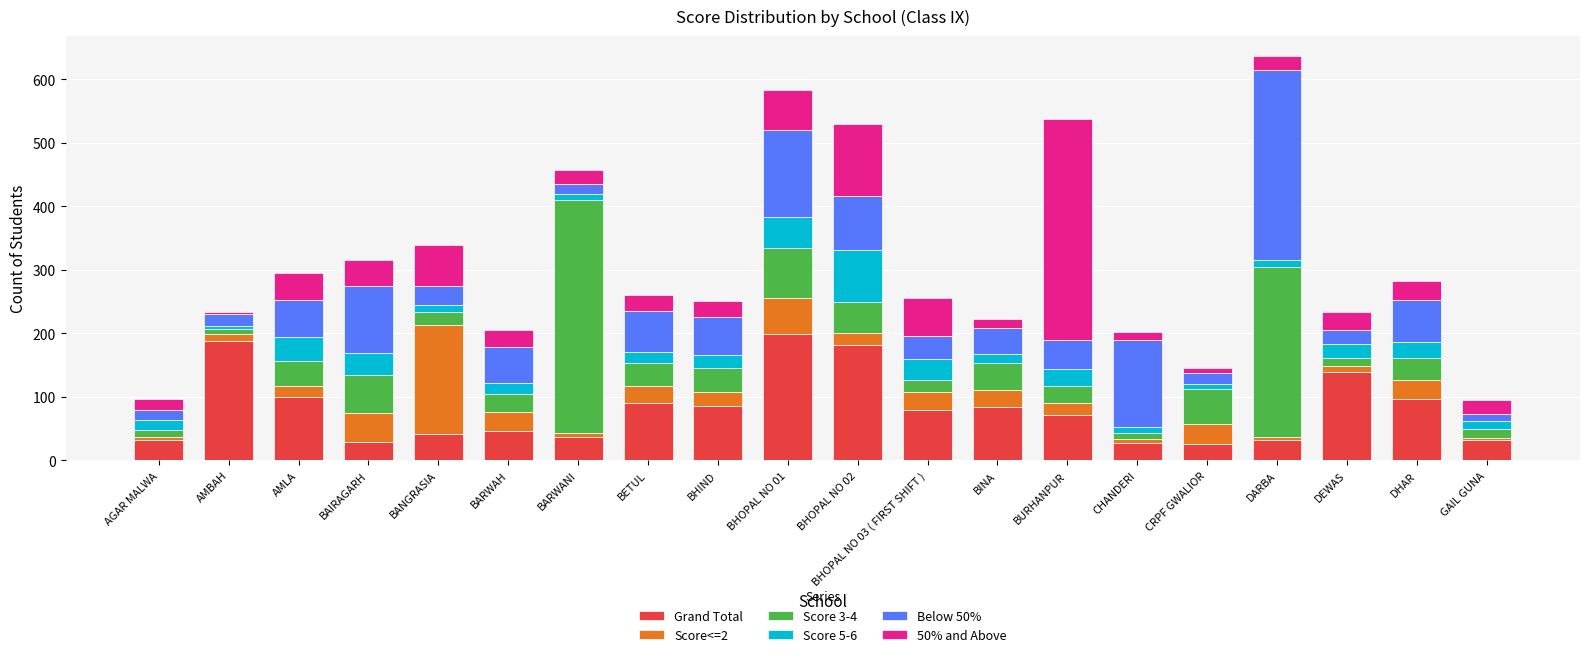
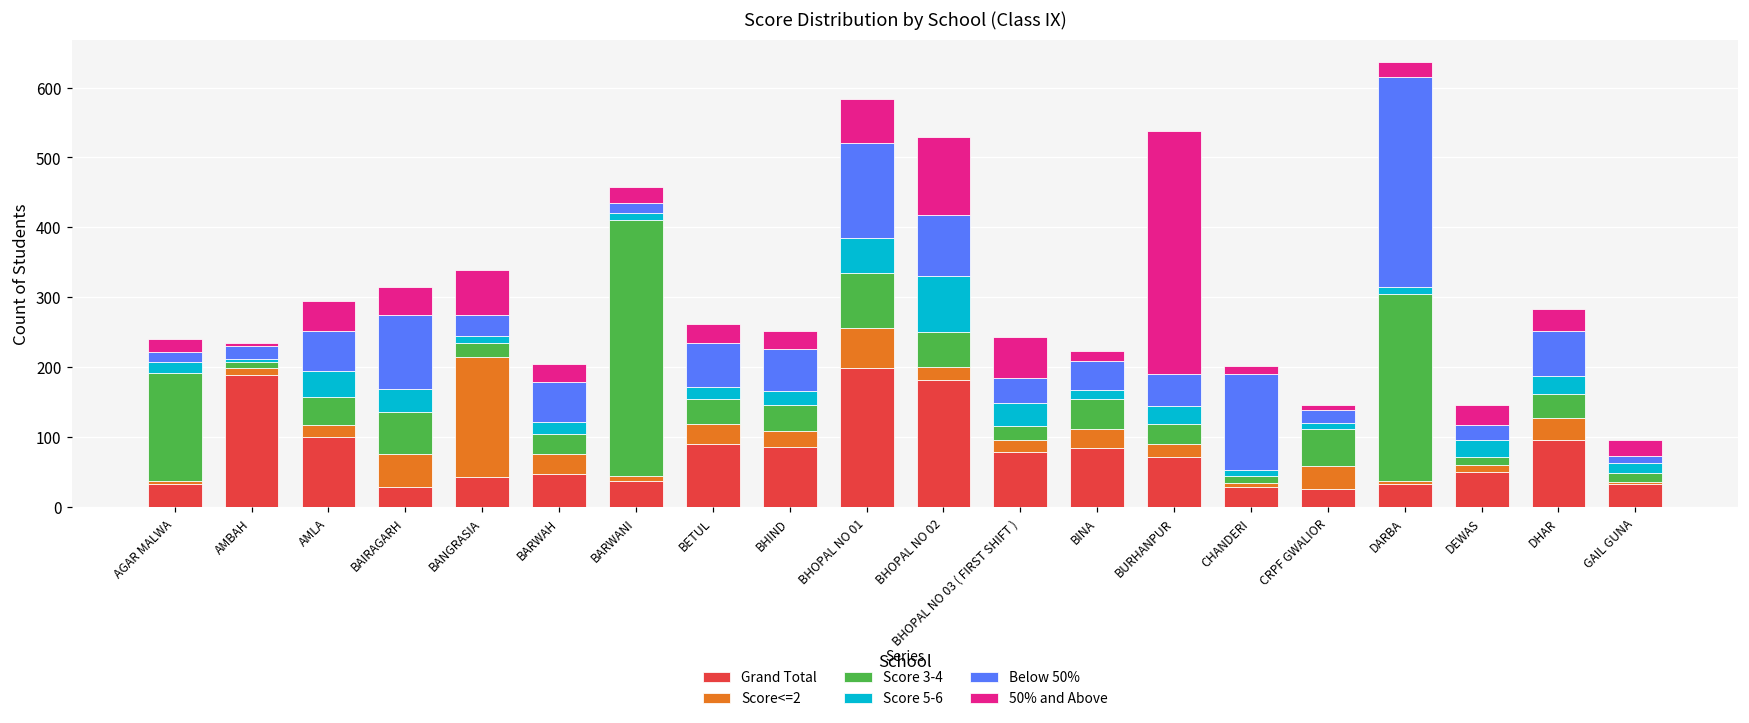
Score 3-4, AGAR MALWA: 10 -> 150
Score<=2, BHOPAL NO 03 ( FIRST SHIFT ): 30 -> 20
Grand Total, DEWAS: 140 -> 50
